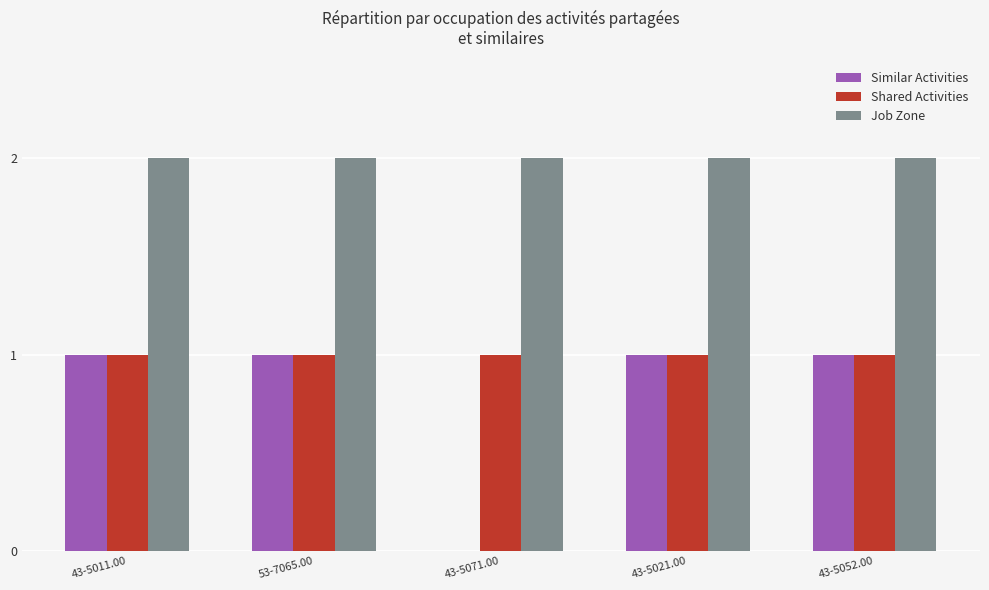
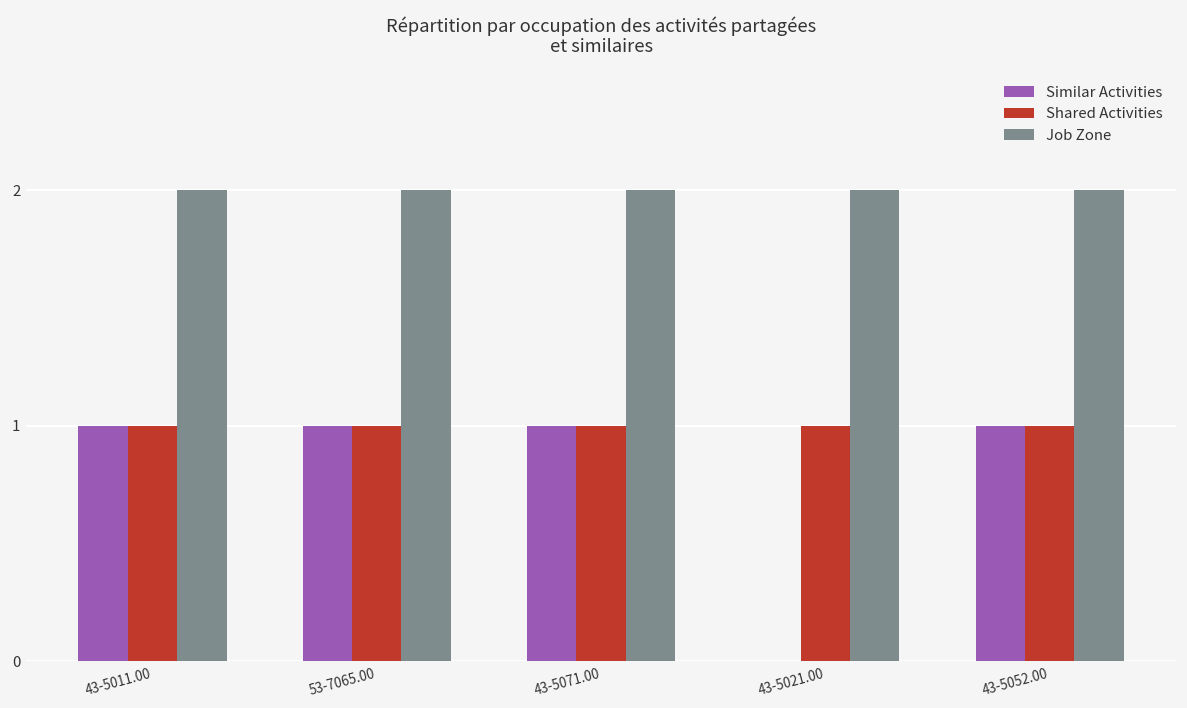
Similar Activities, 43-5071.00: 0 -> 1
Similar Activities, 43-5021.00: 1 -> 0
